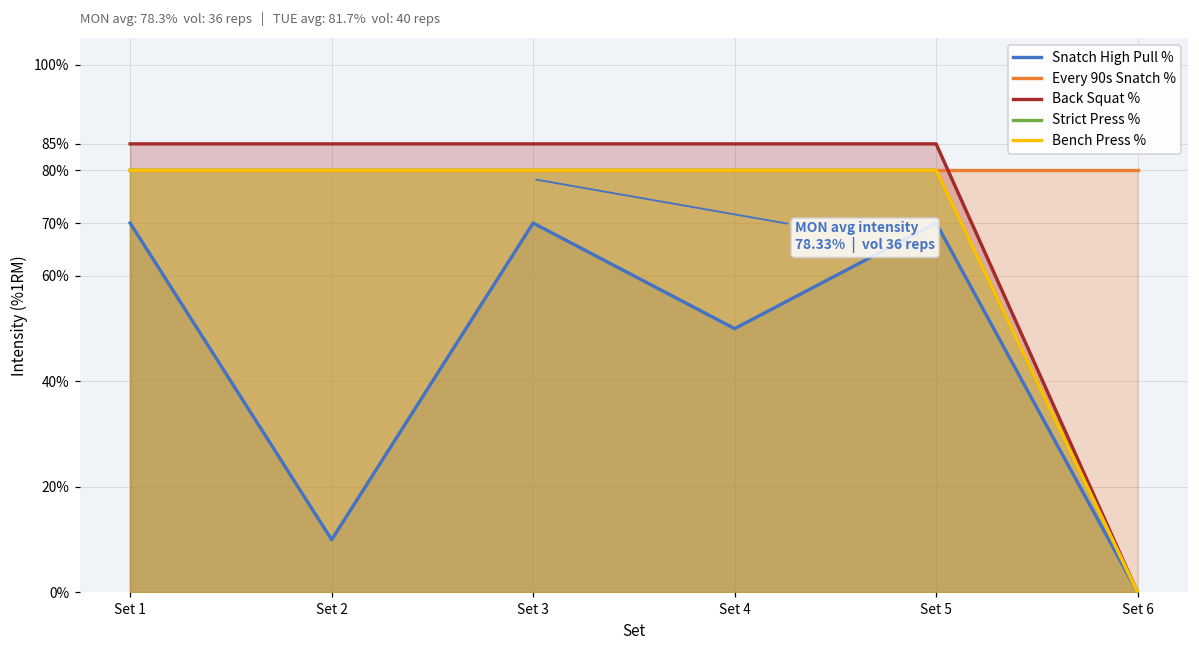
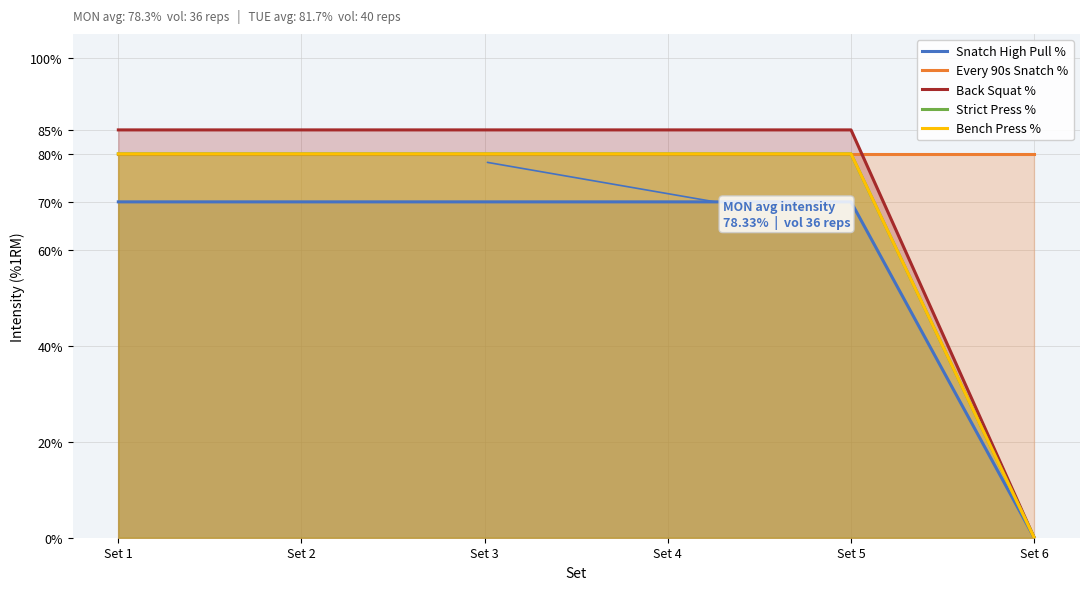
Snatch High Pull %, Set 2: 10% -> 70%
Snatch High Pull %, Set 4: 50% -> 70%
